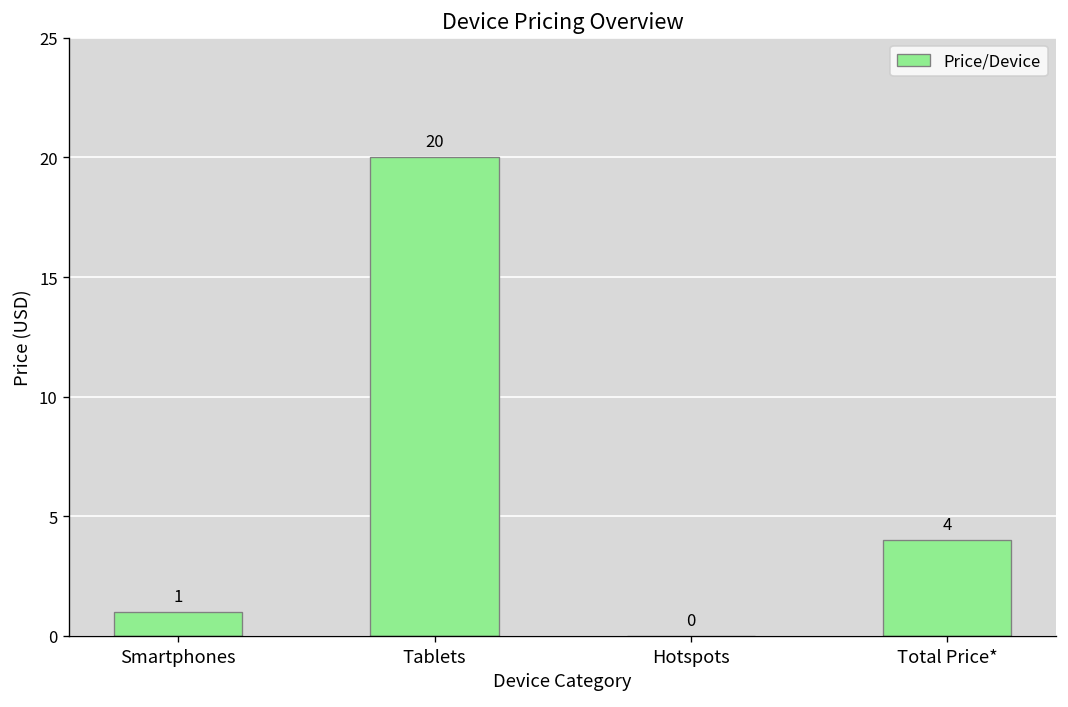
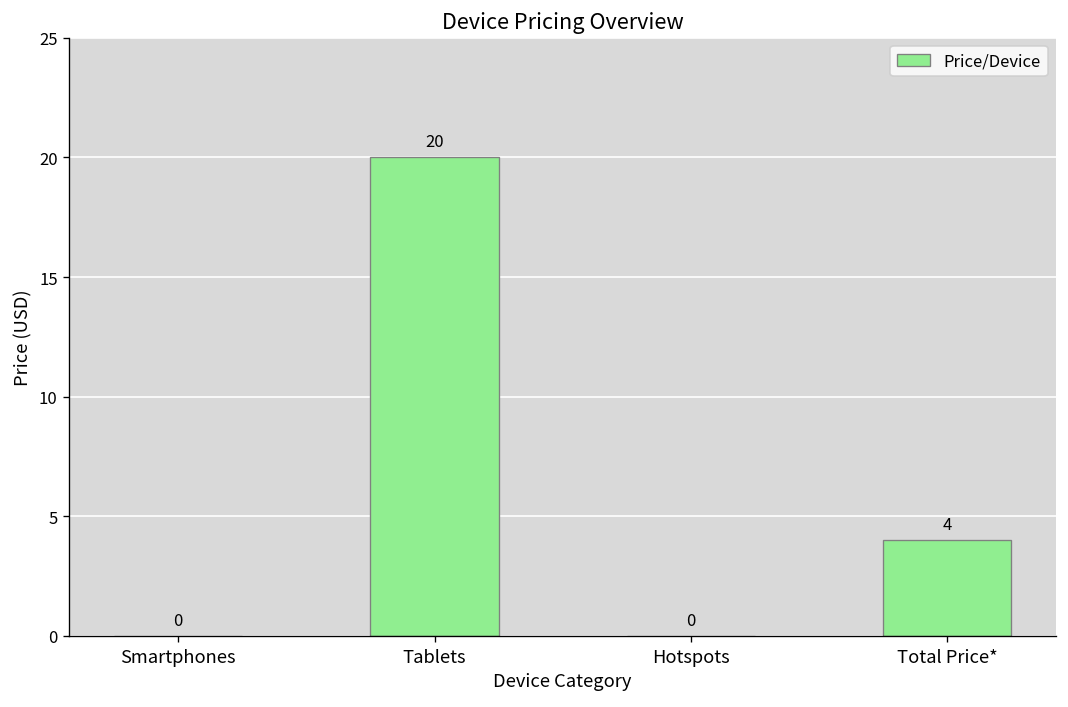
Smartphones: 1 -> 0
